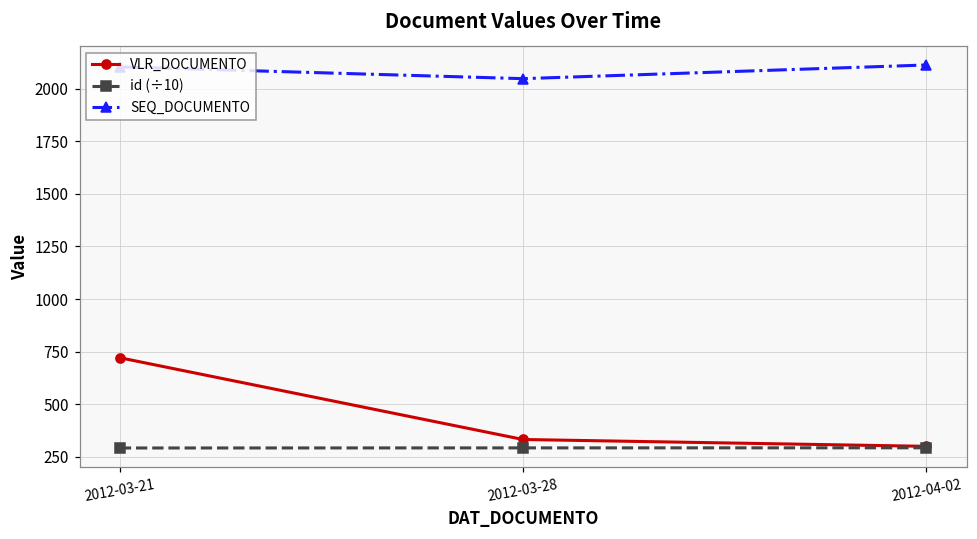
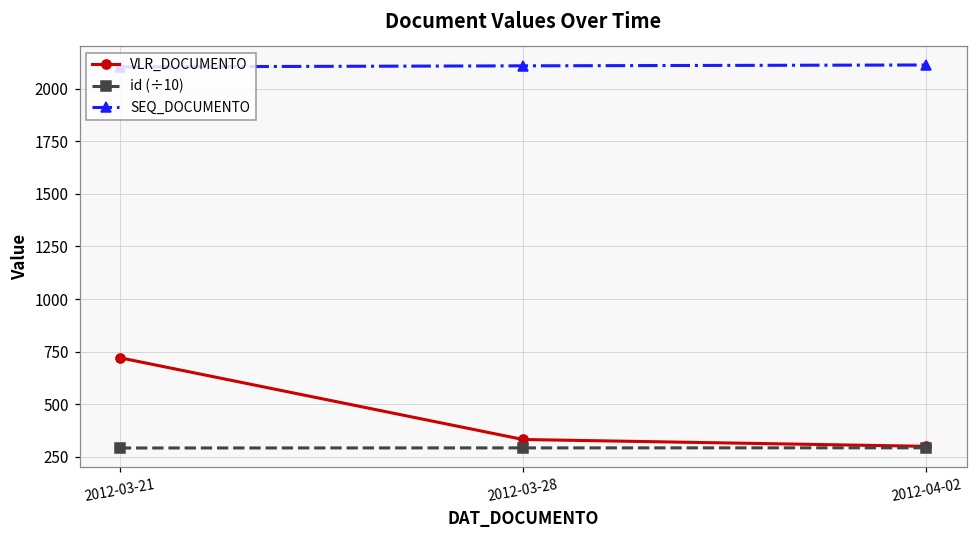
SEQ_DOCUMENTO, 2012-03-28: 2050 -> 2110
